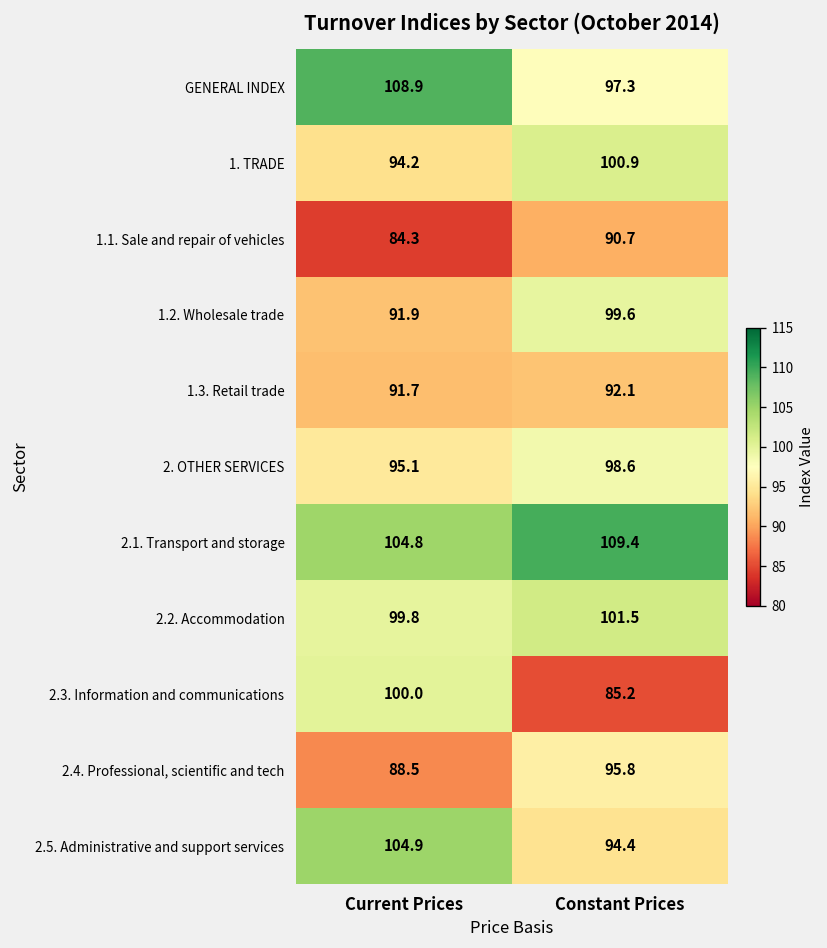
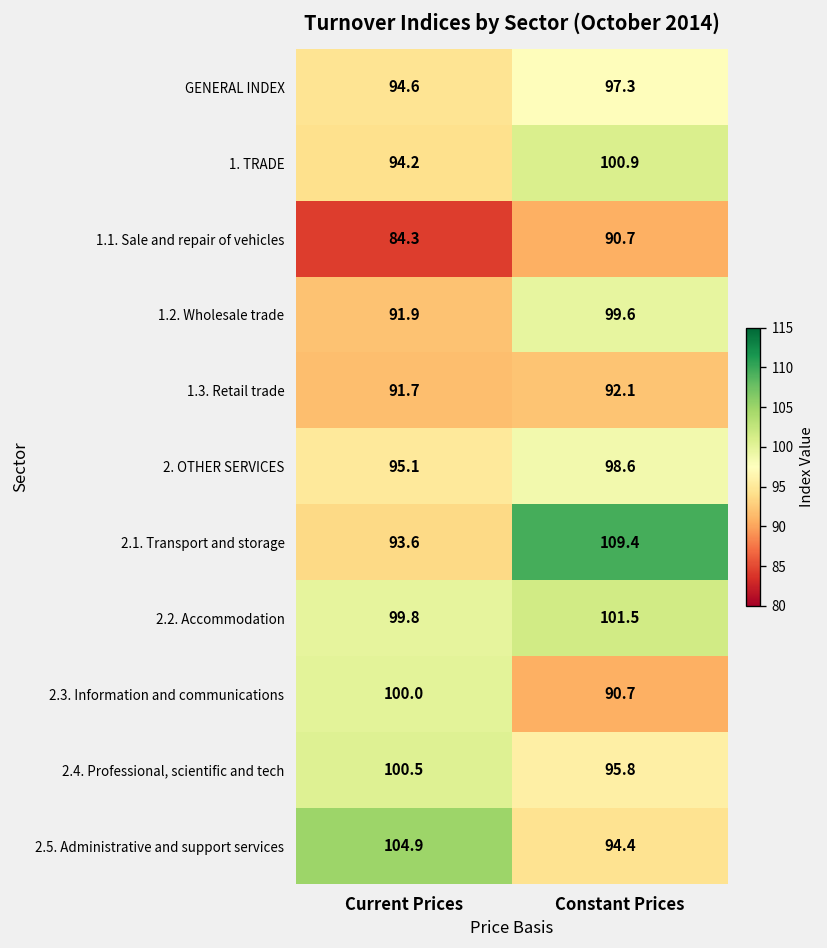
GENERAL INDEX, Current Prices: 108.9 -> 94.6
2.1. Transport and storage, Current Prices: 104.8 -> 93.6
2.3. Information and communications, Constant Prices: 85.2 -> 90.7
2.4. Professional, scientific and tech, Current Prices: 88.5 -> 100.5
